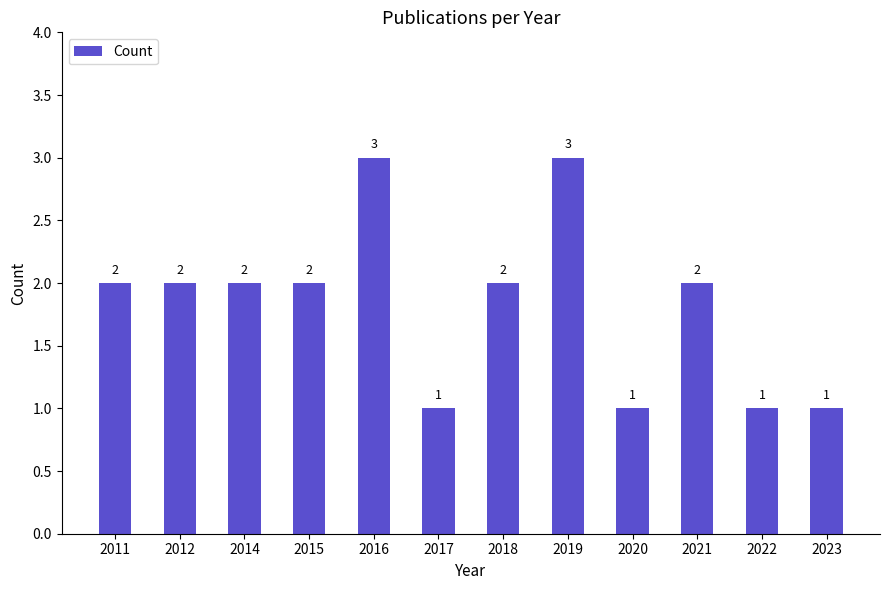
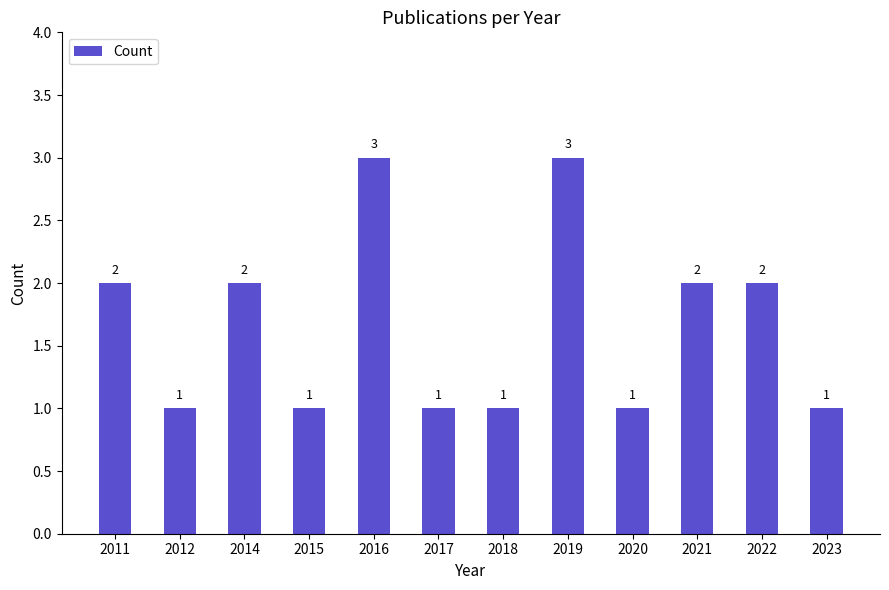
2012: 2 -> 1
2015: 2 -> 1
2018: 2 -> 1
2022: 1 -> 2
